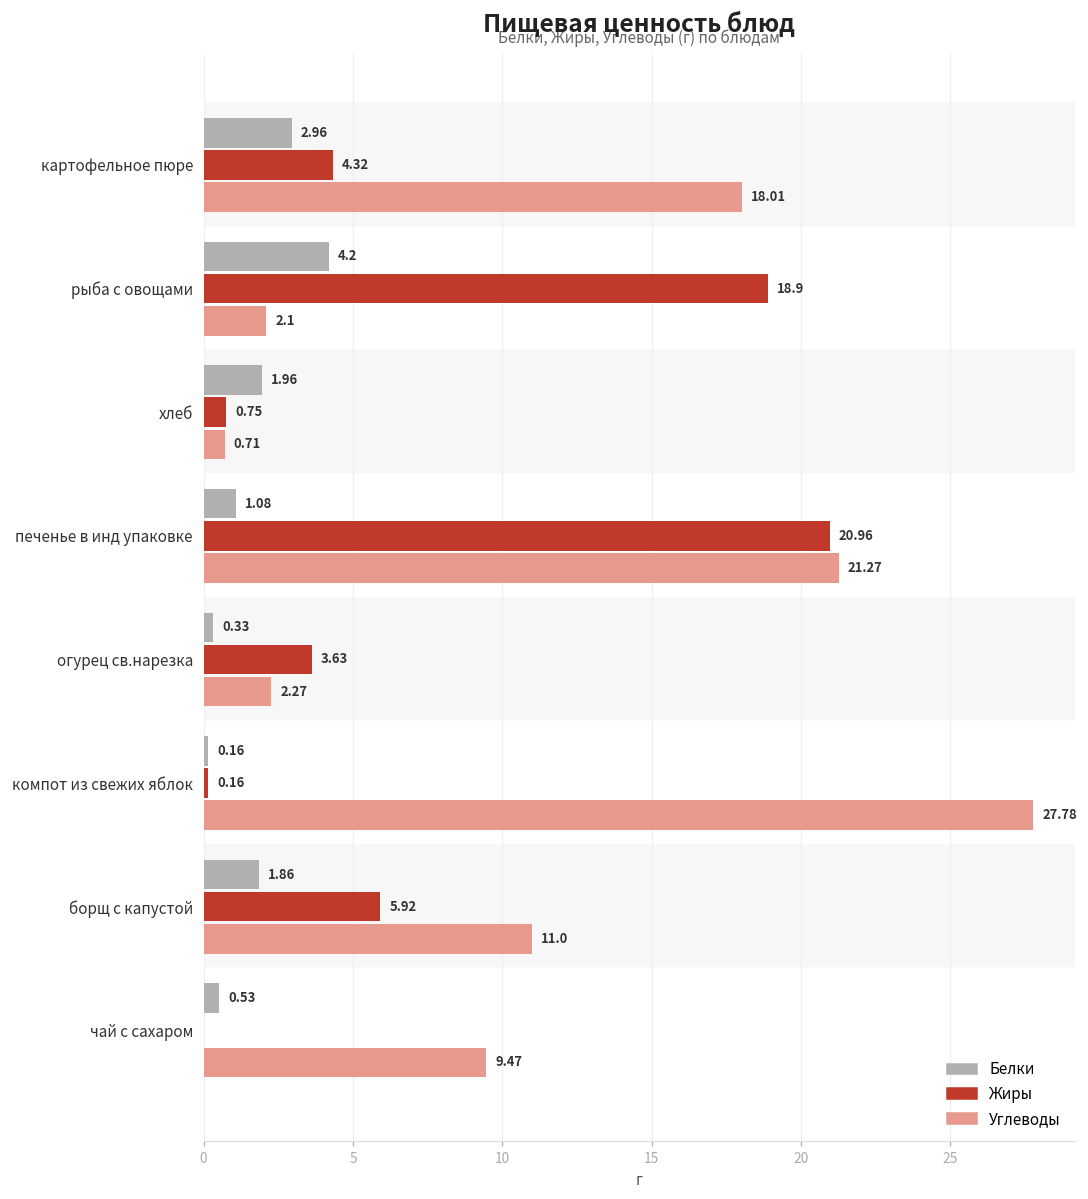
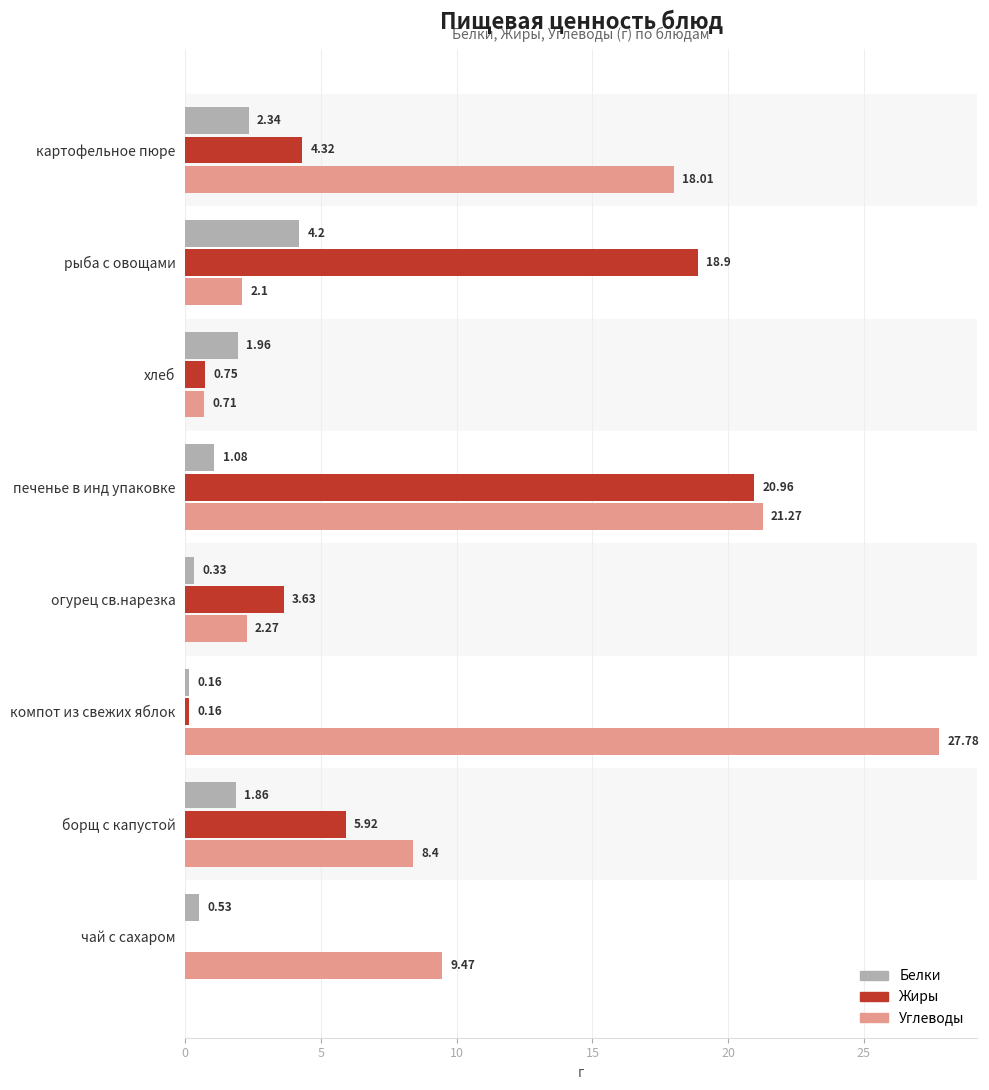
Белки, картофельное пюре: 2.96 -> 2.34
Углеводы, борщ с капустой: 11.0 -> 8.4
